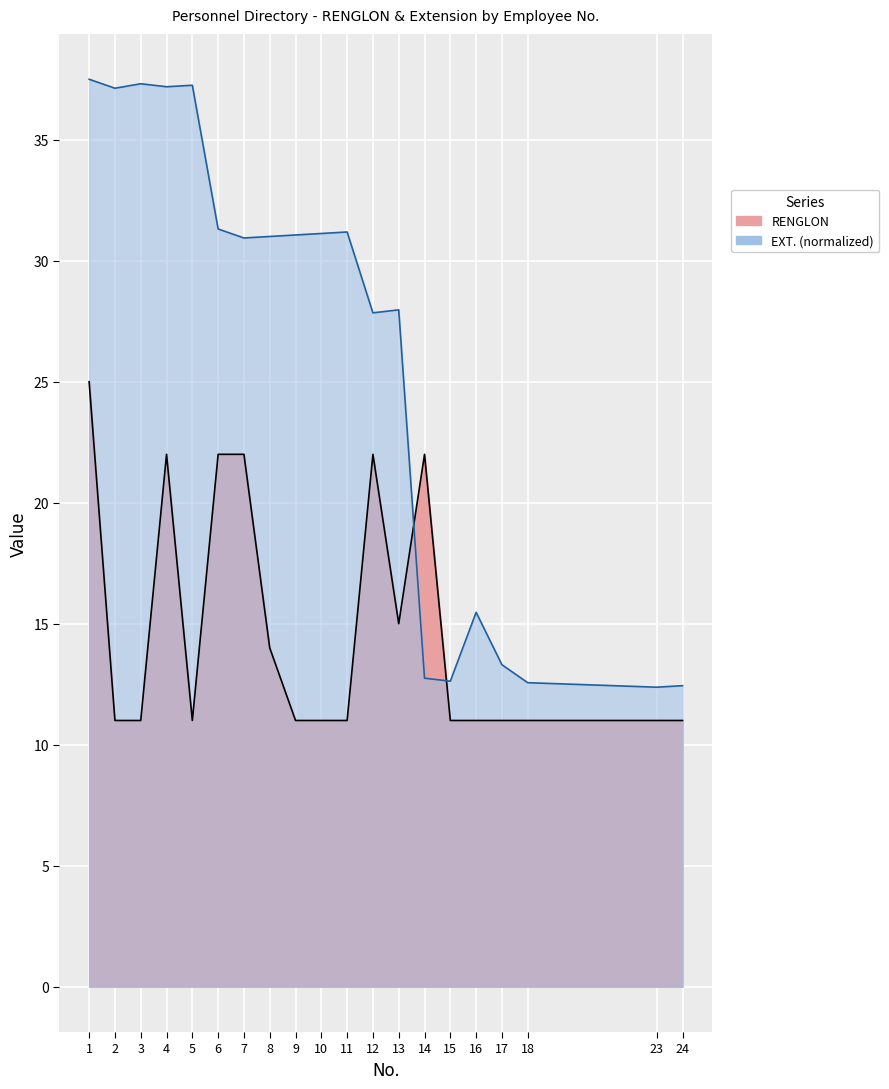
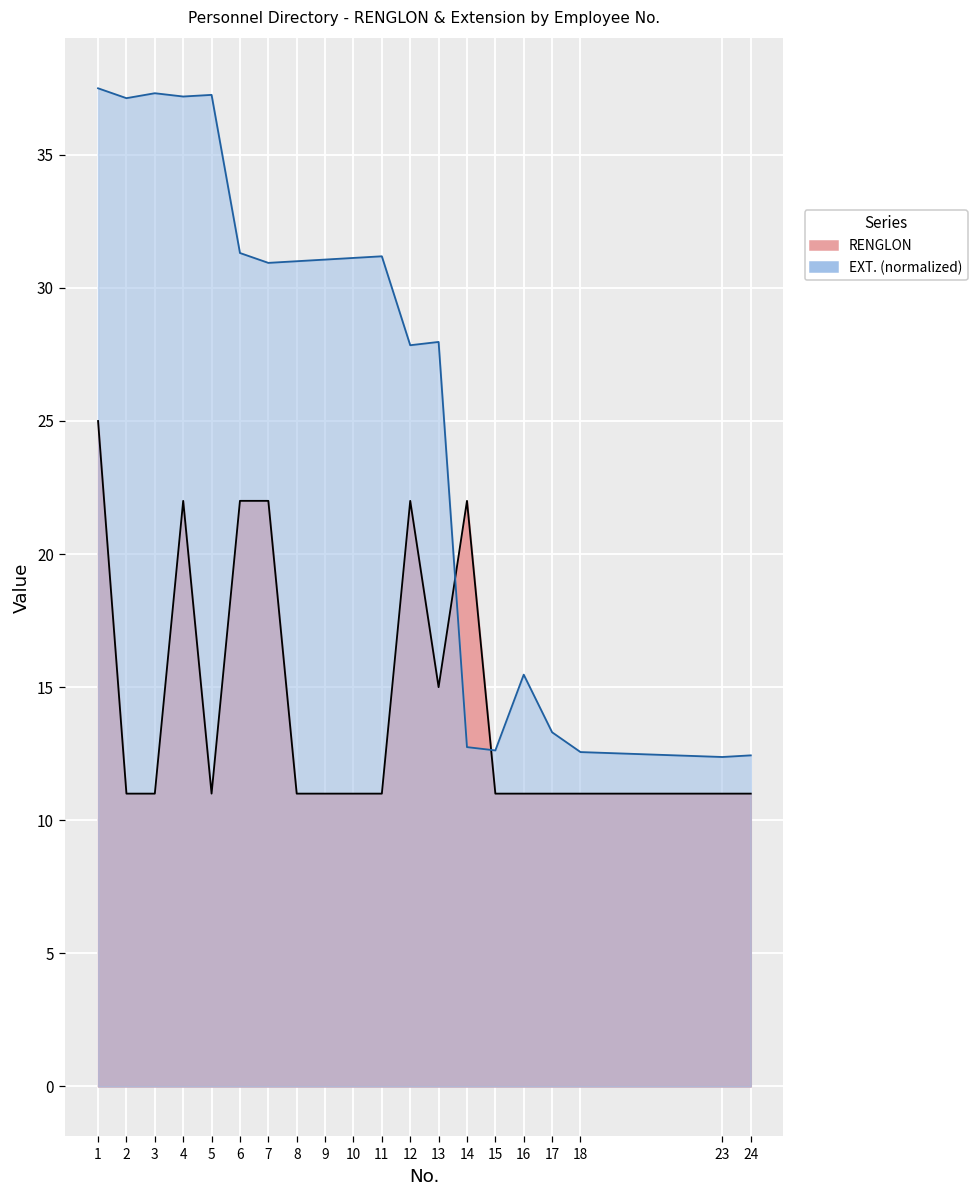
RENGLON, 8: 14 -> 11
